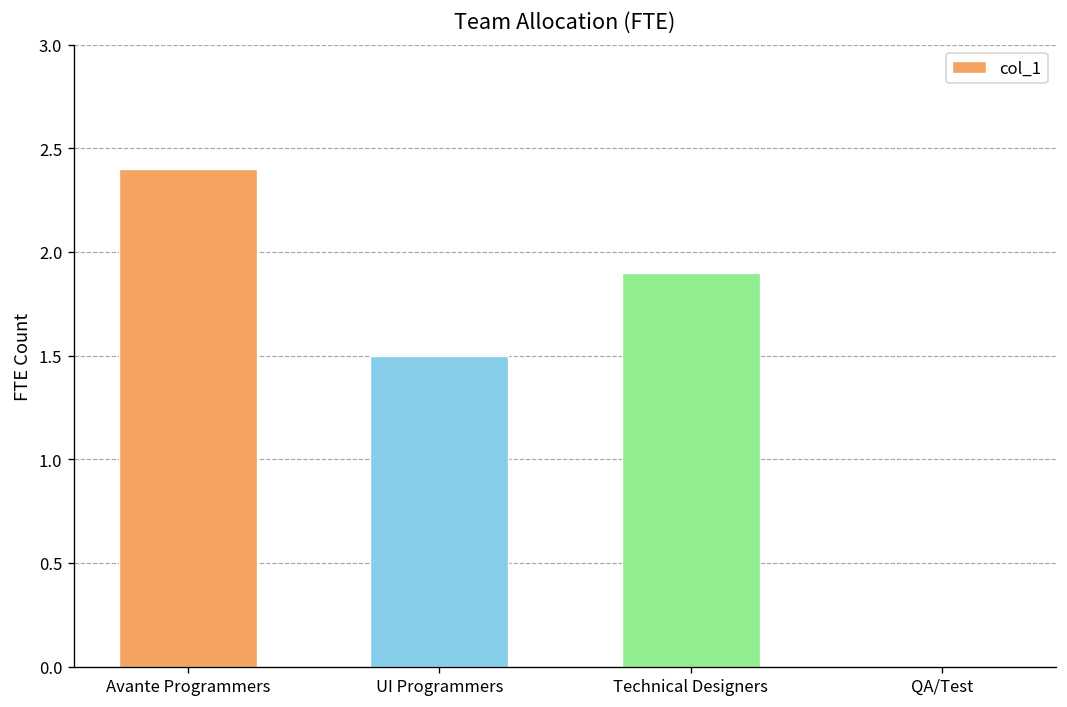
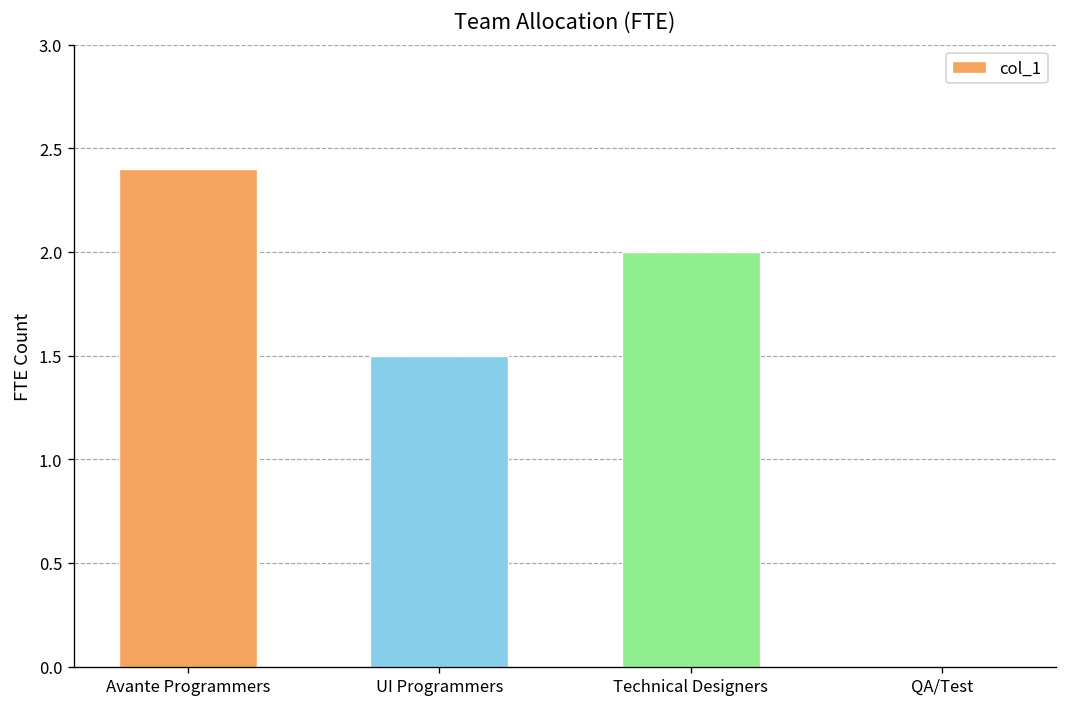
Technical Designers: 1.9 -> 2.0
